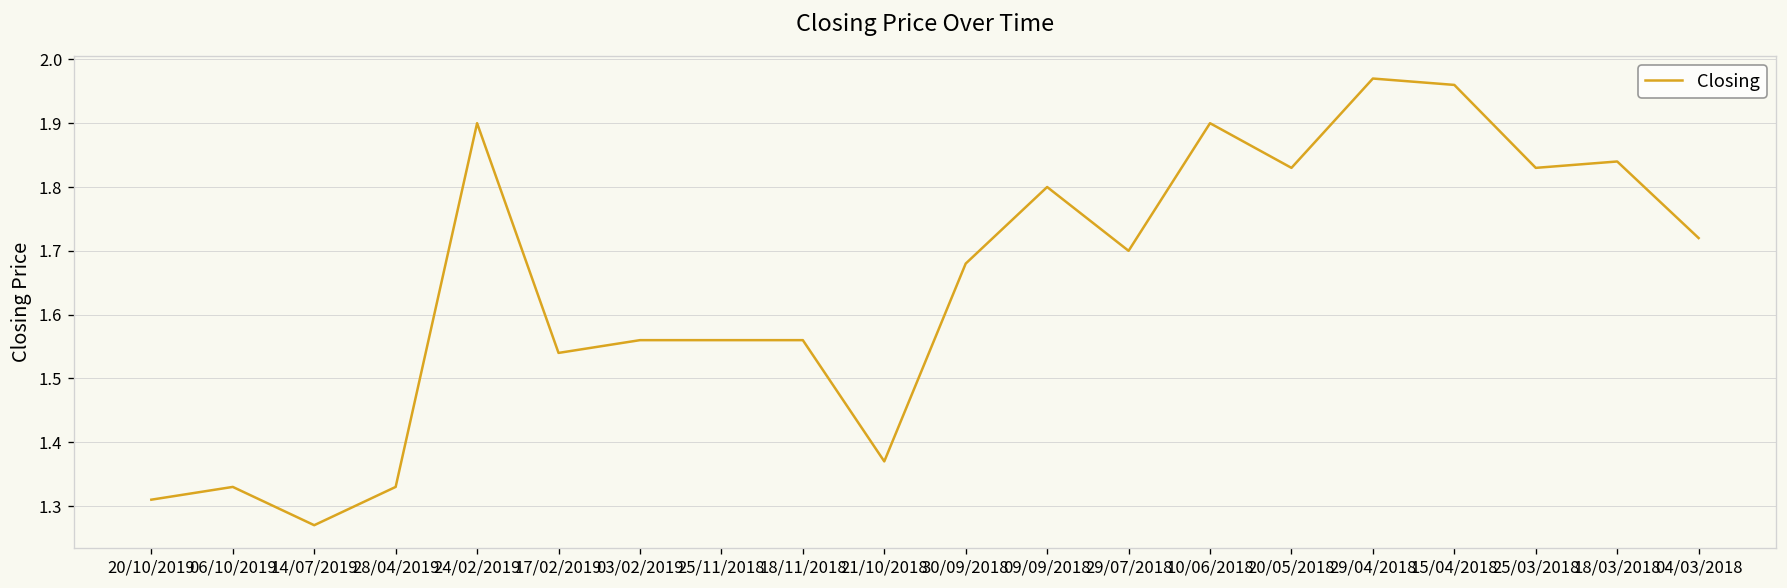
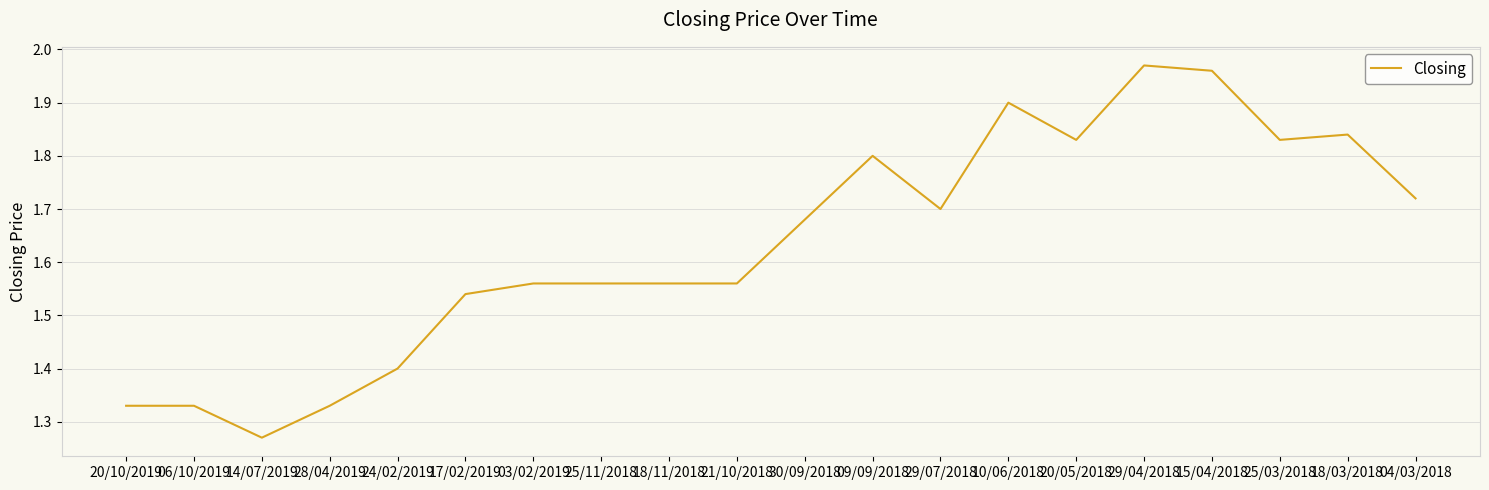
20/10/2019: 1.31 -> 1.33
24/02/2019: 1.9 -> 1.4
21/10/2018: 1.37 -> 1.56
